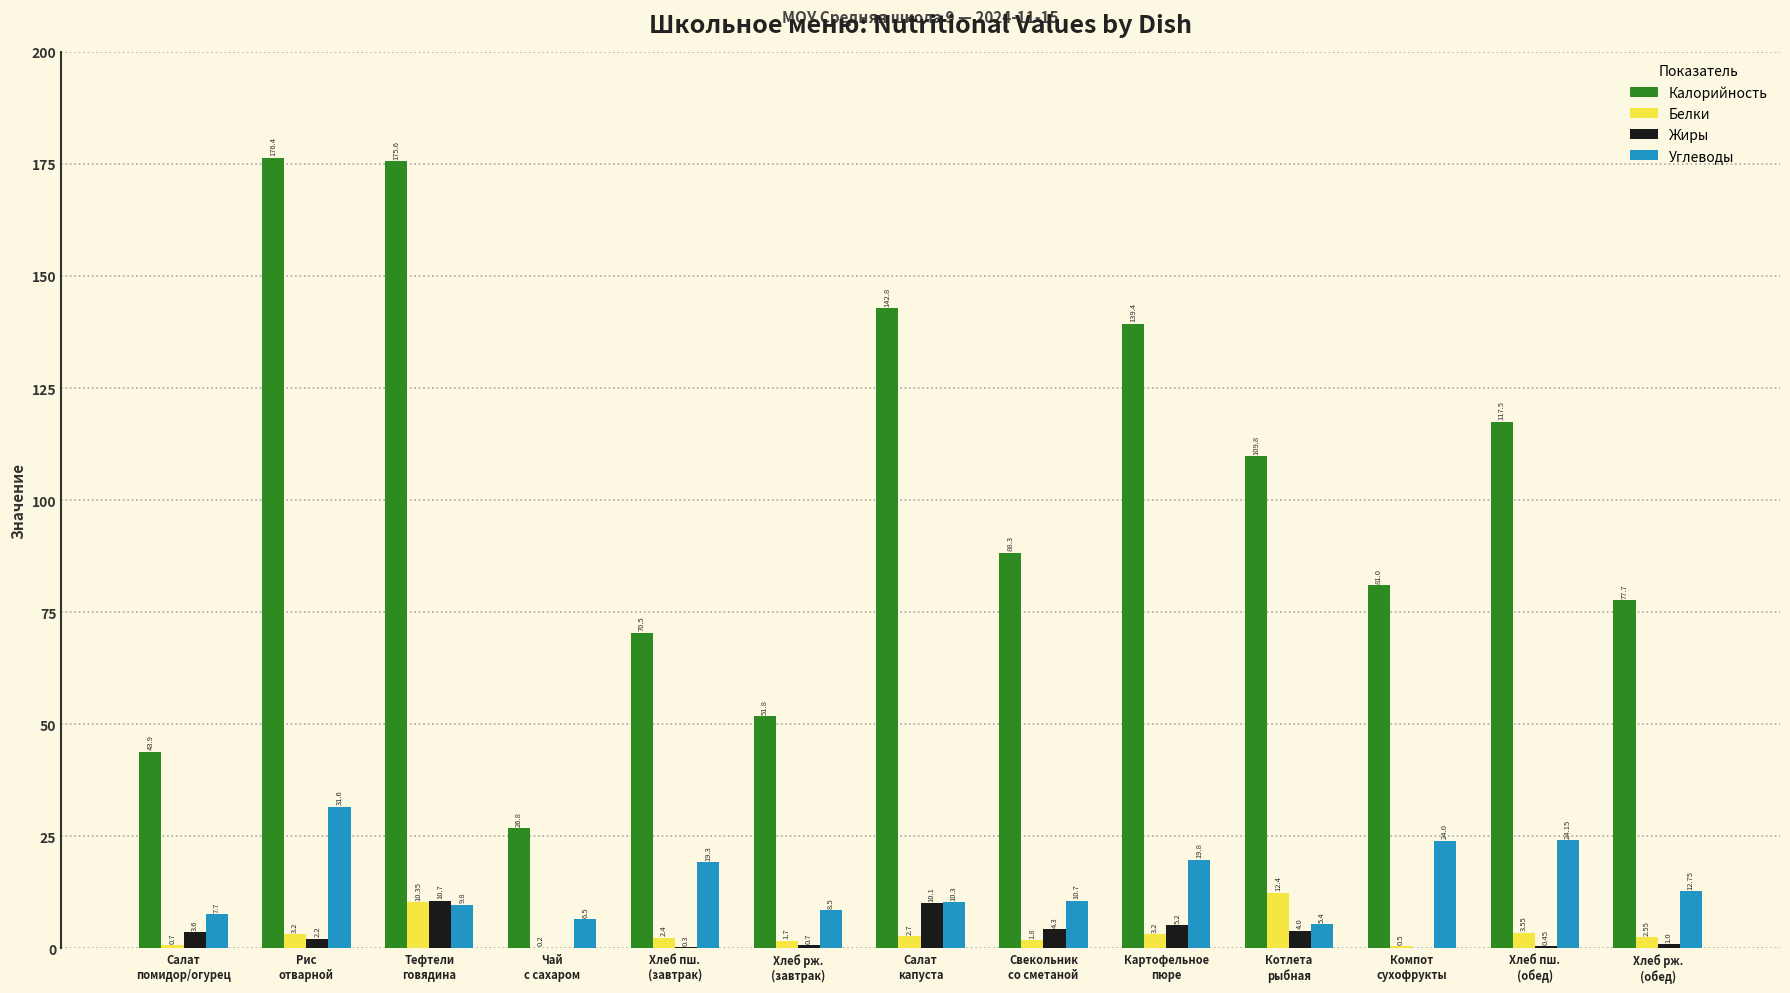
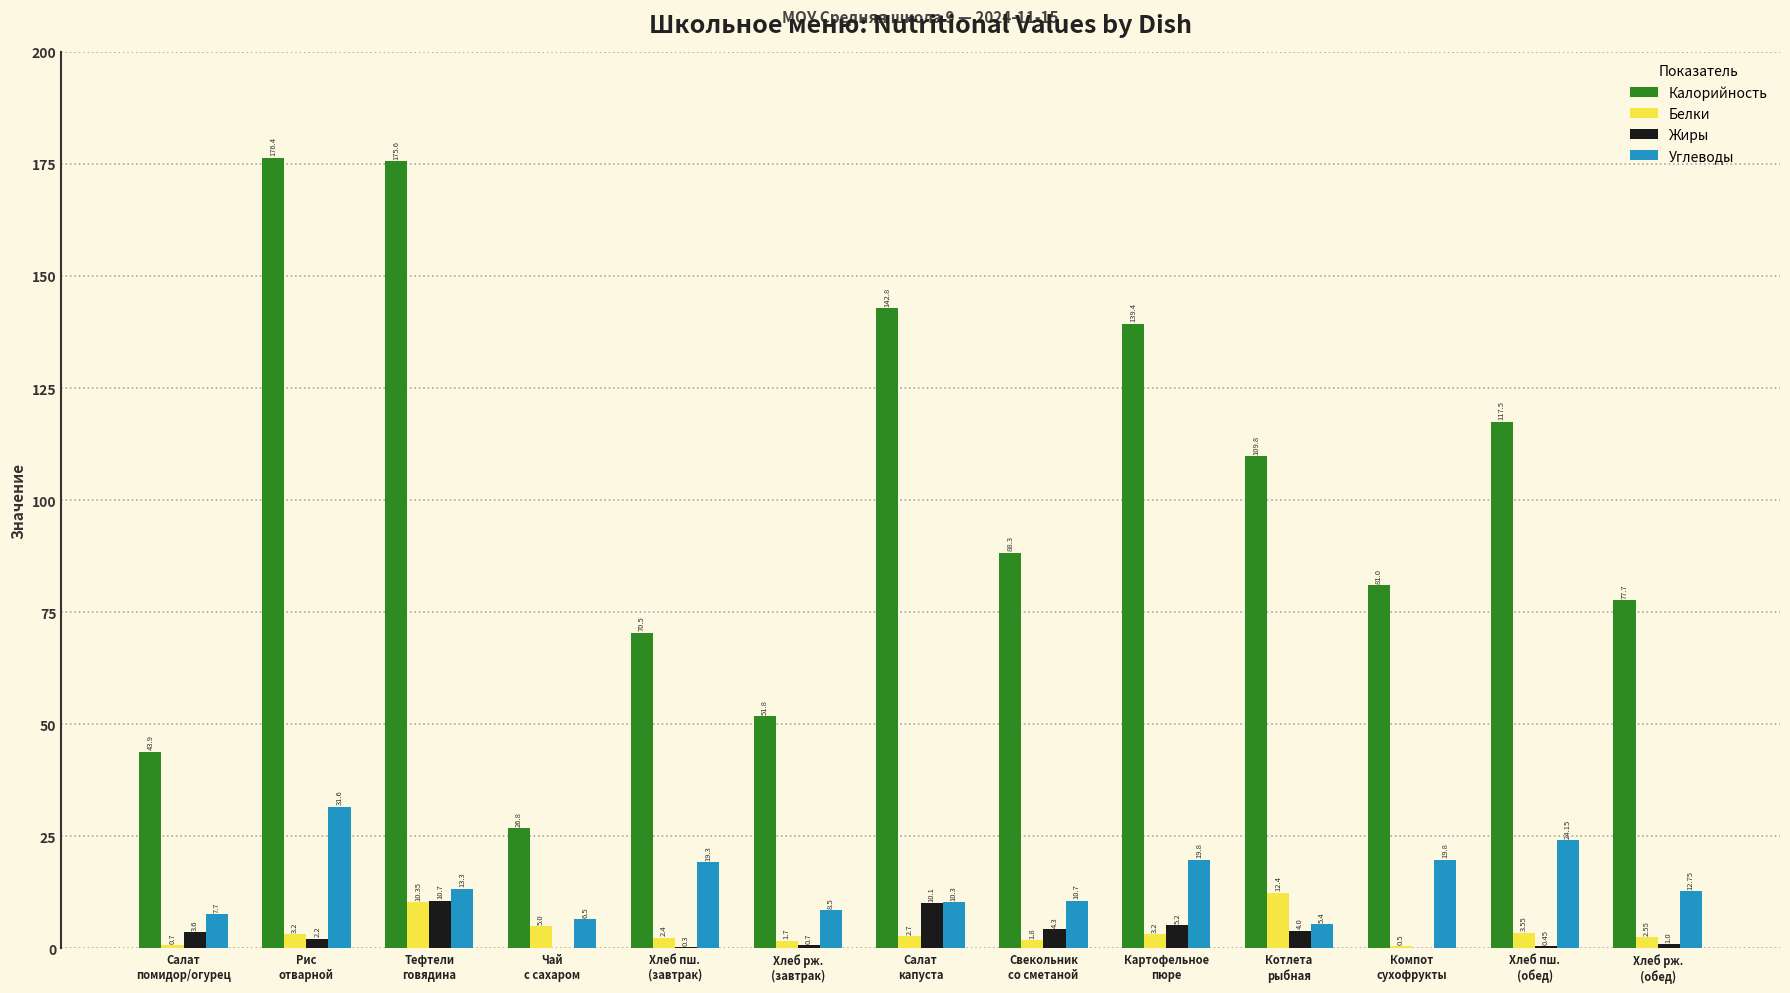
Углеводы, Тефтели говядина: 9.8 -> 13.3
Белки, Чай с сахаром: 0.2 -> 5.0
Углеводы, Компот сухофрукты: 24.0 -> 19.8
